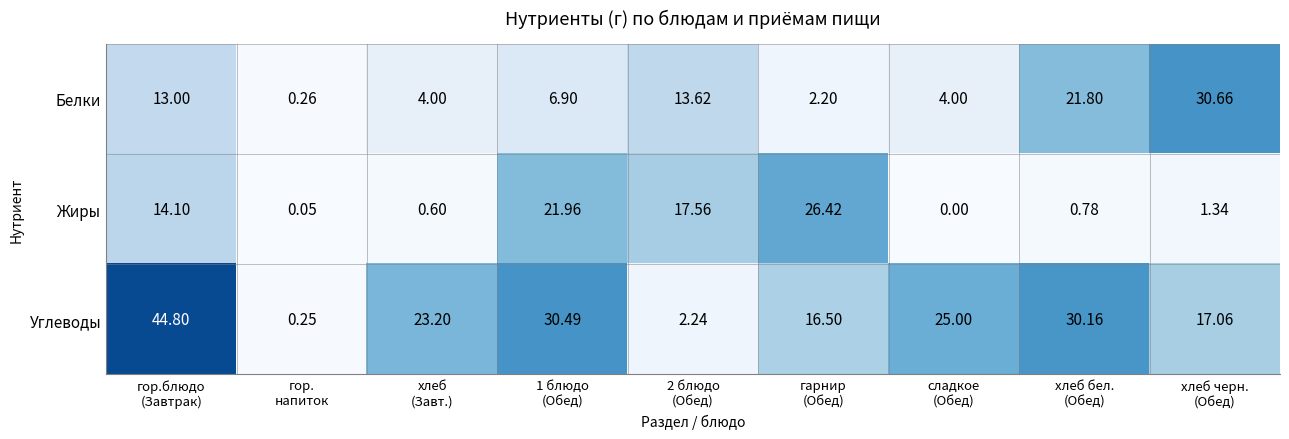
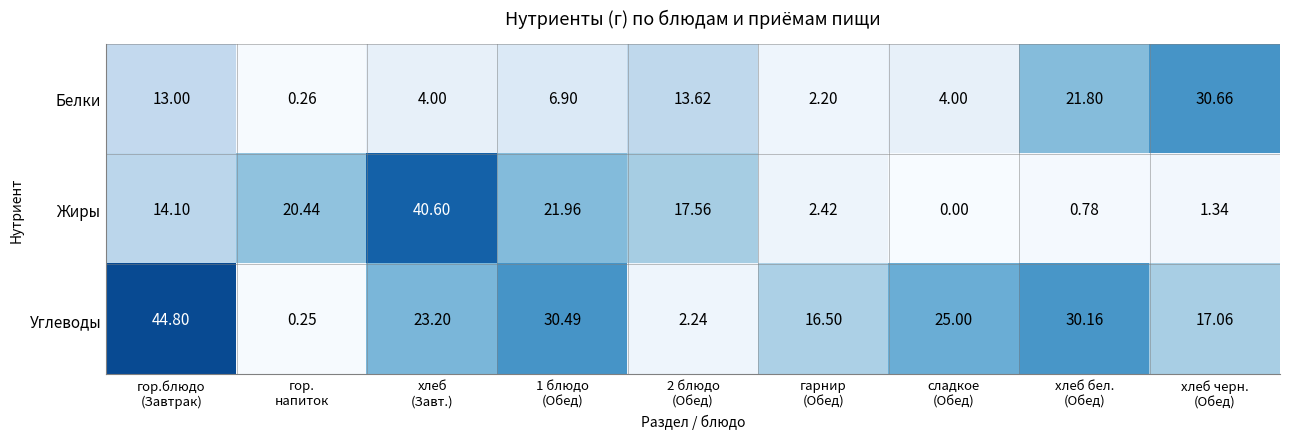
Жиры, гор. напиток: 0.05 -> 20.44
Жиры, хлеб (Завт.): 0.60 -> 40.60
Жиры, гарнир (Обед): 26.42 -> 2.42
